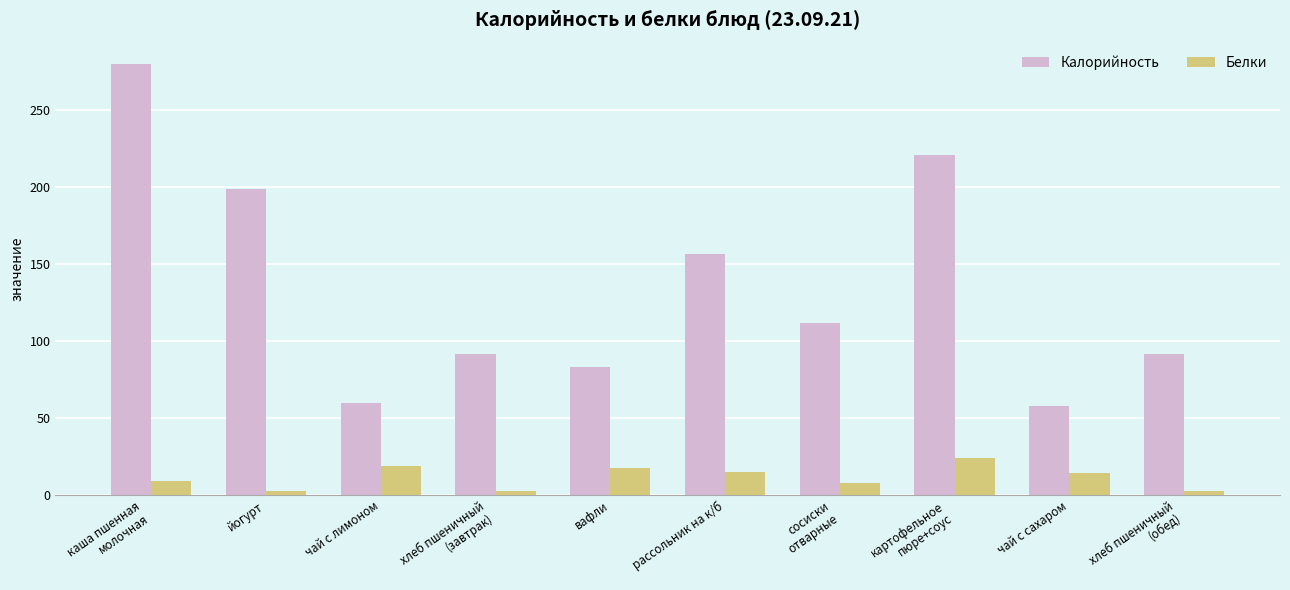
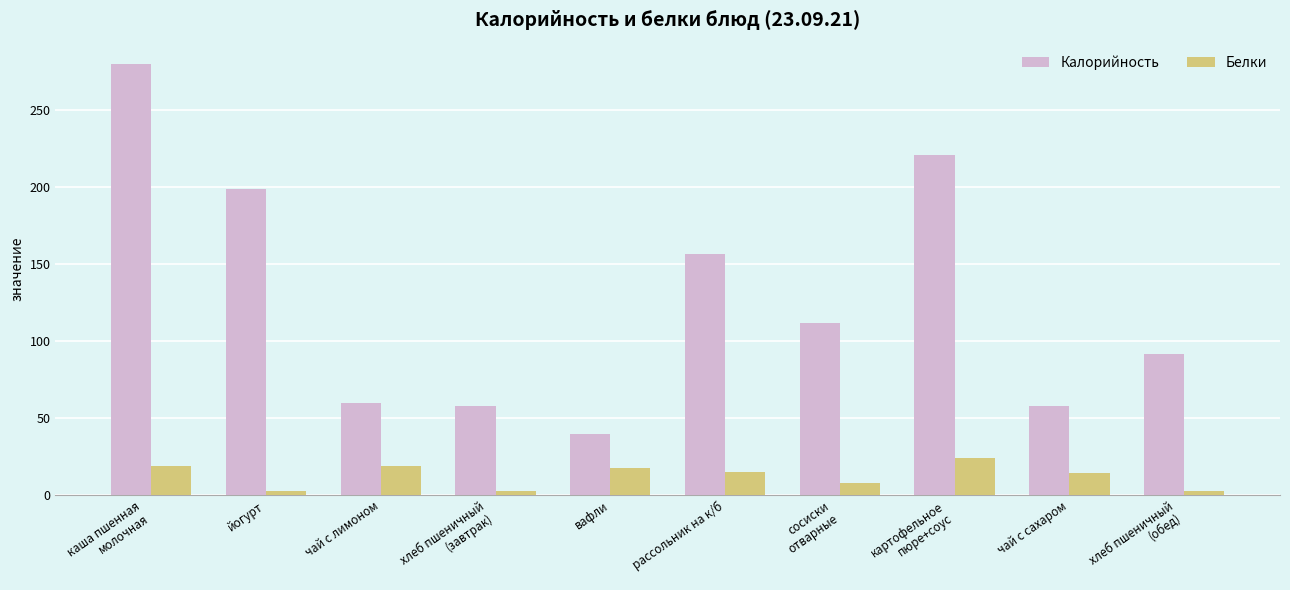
Белки, каша пшенная молочная: 9 -> 19
Калорийность, хлеб пшеничный (завтрак): 92 -> 58
Калорийность, вафли: 83 -> 40
